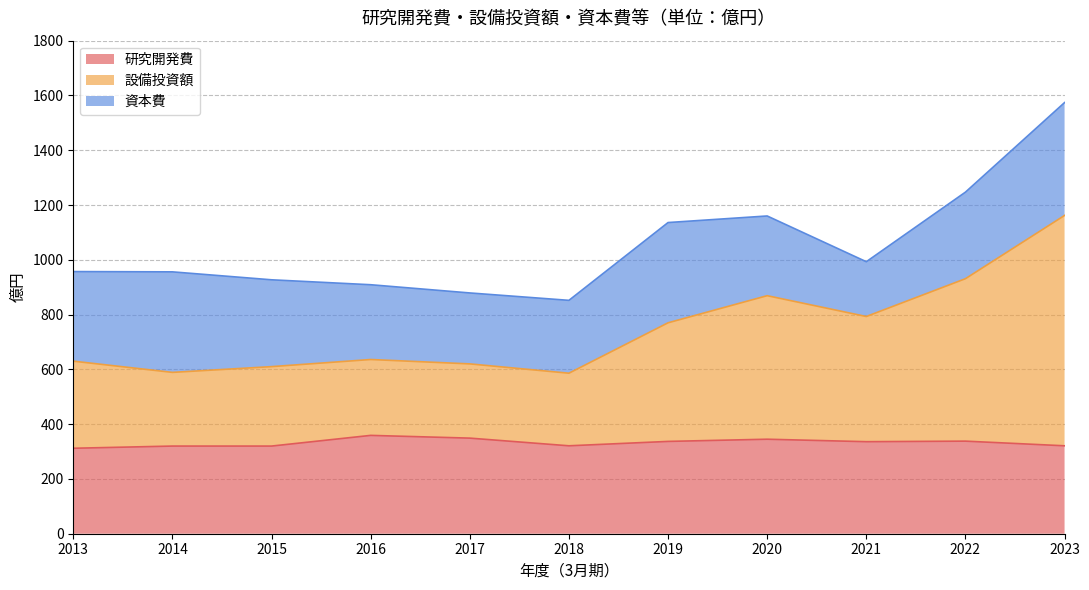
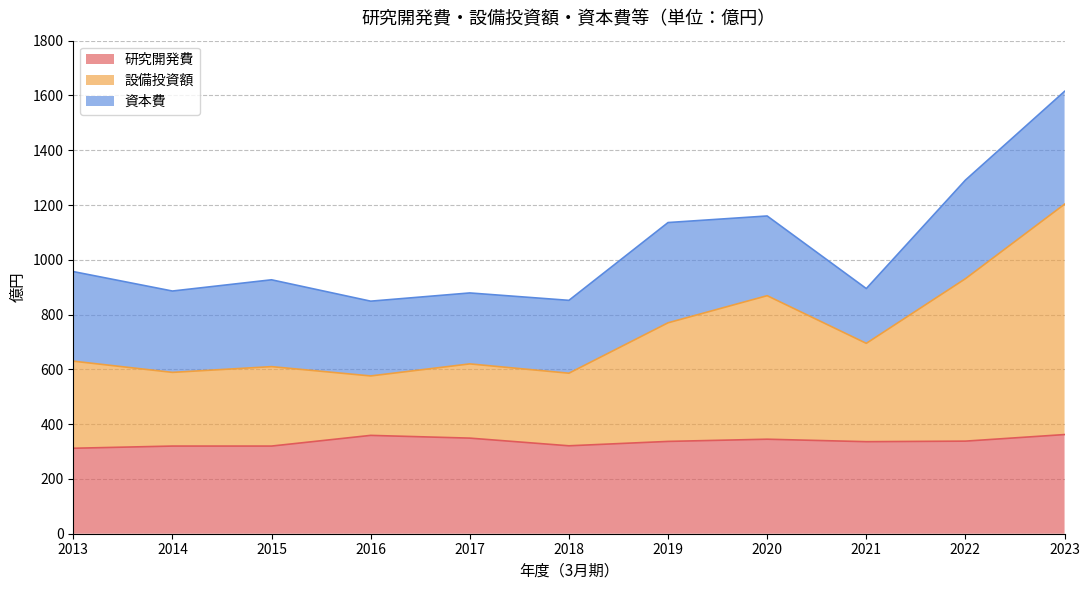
資本費, 2014: 370 -> 300
設備投資額, 2016: 280 -> 220
設備投資額, 2021: 460 -> 360
資本費, 2022: 320 -> 360
研究開発費, 2023: 320 -> 360
